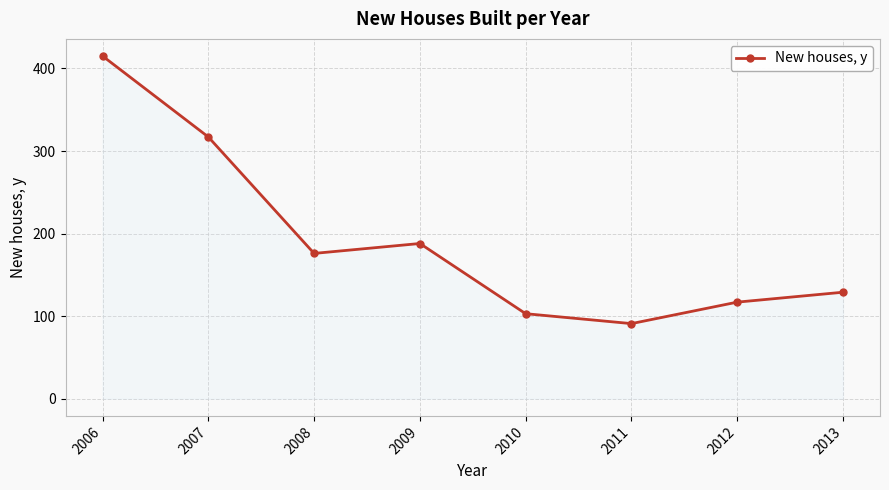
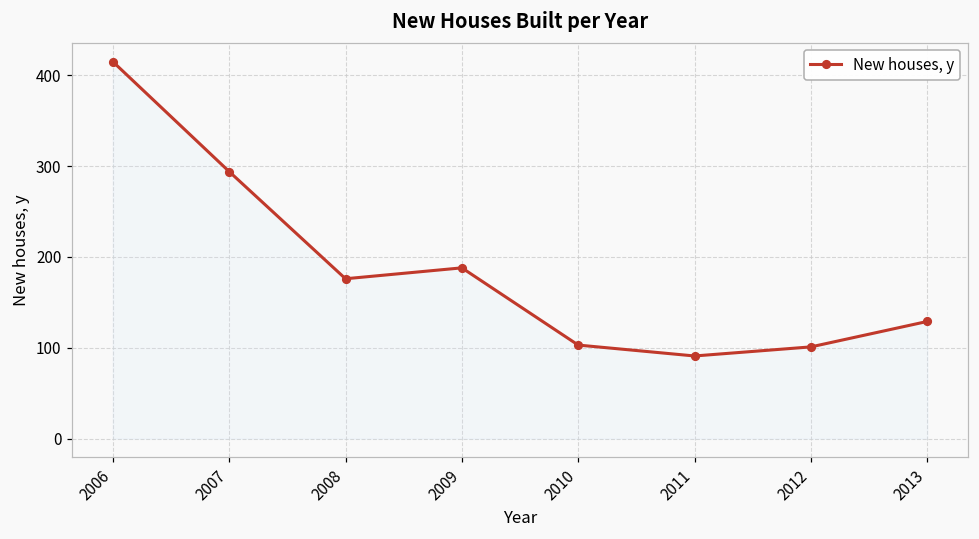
2007: 320 -> 290
2012: 120 -> 100
